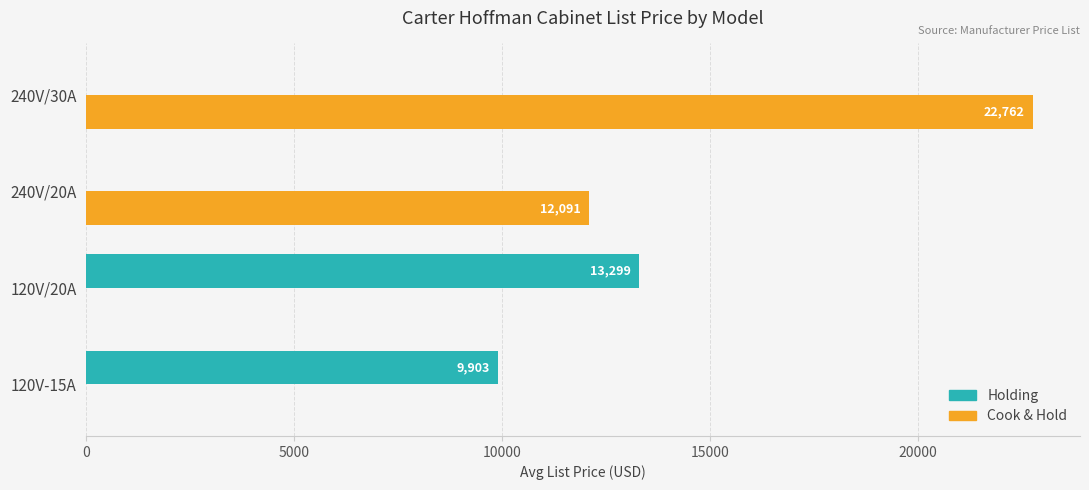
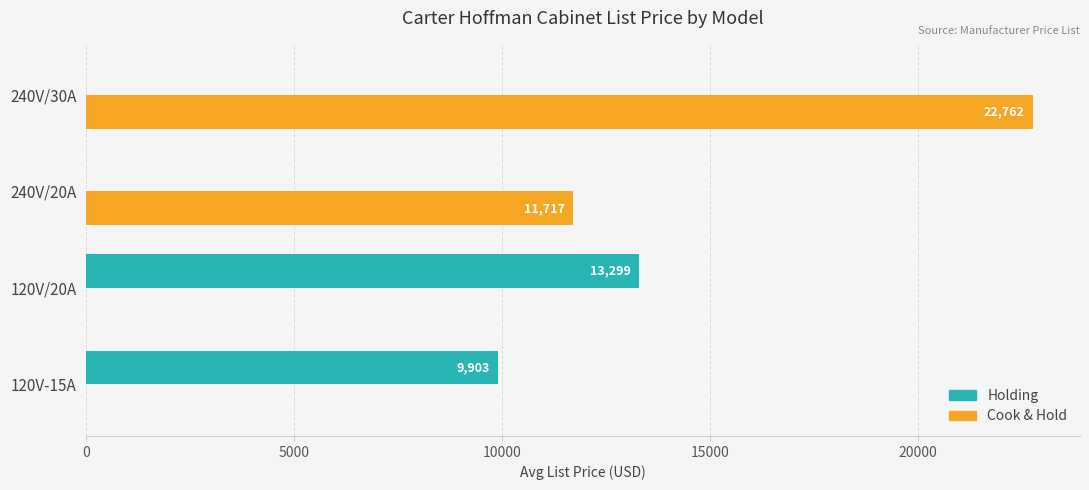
Cook & Hold, 240V/20A: 12,091 -> 11,717
